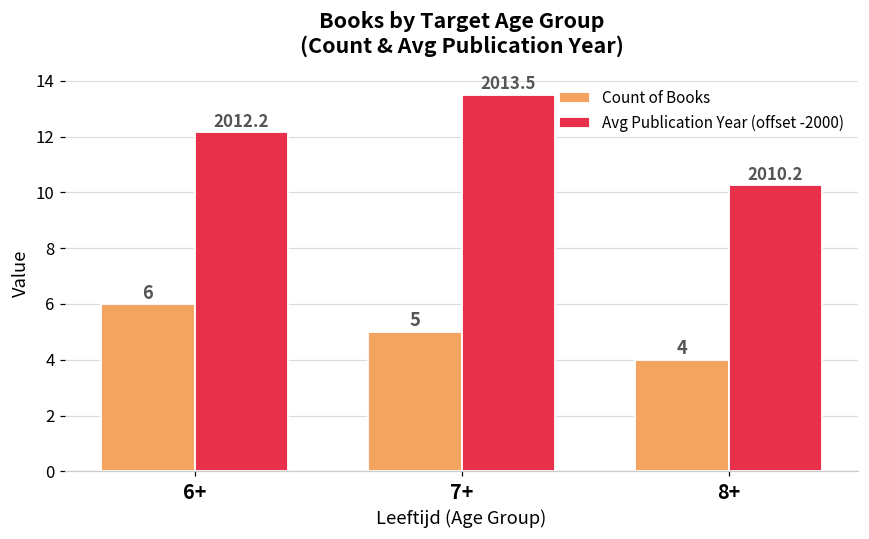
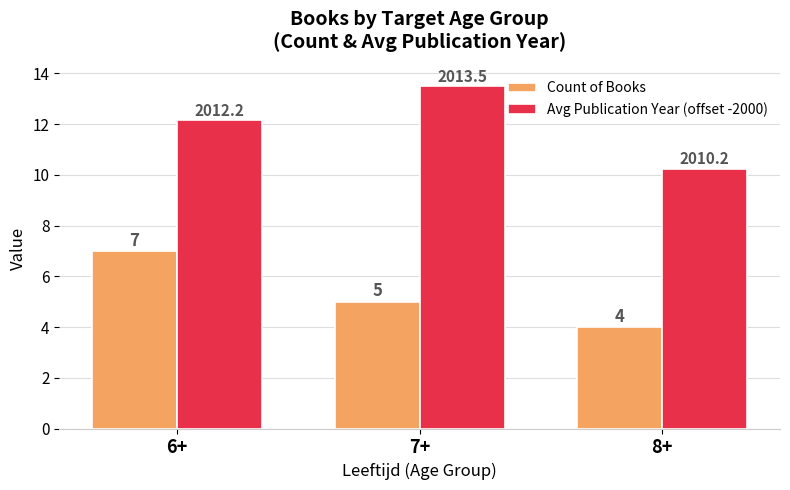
Count of Books, 6+: 6 -> 7
